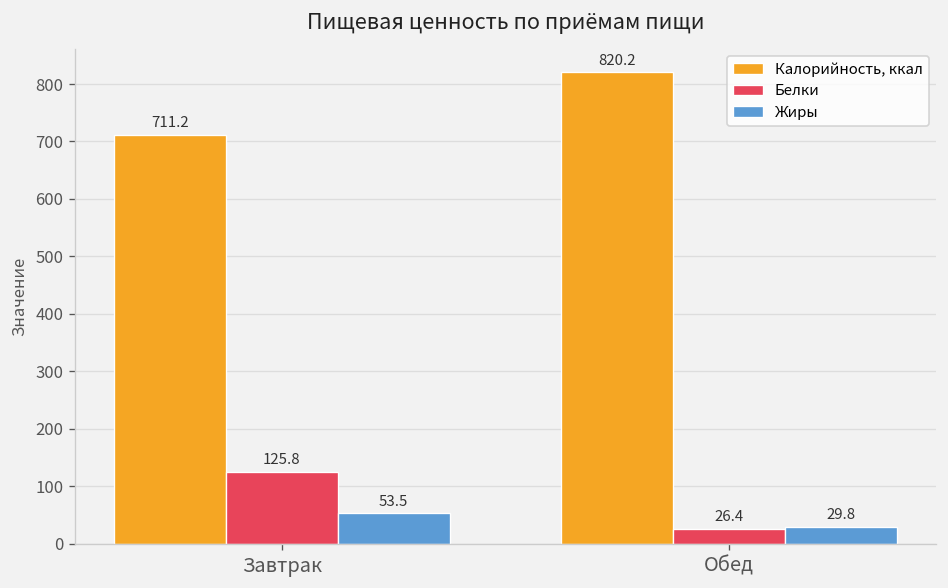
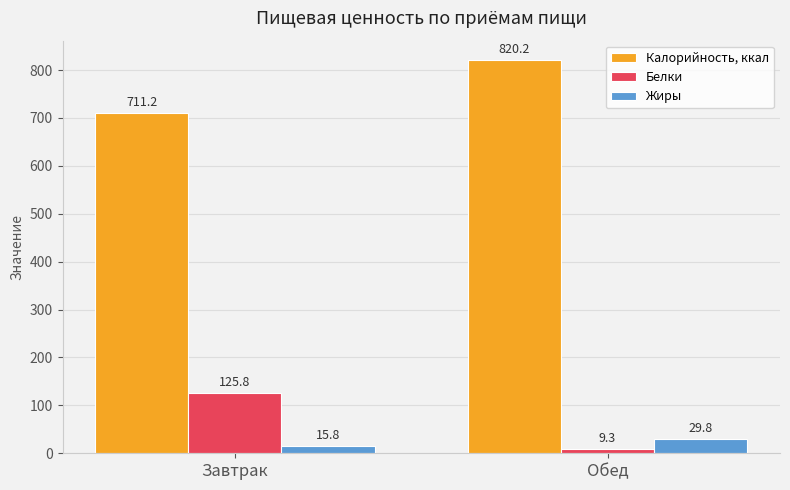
Жиры, Завтрак: 53.5 -> 15.8
Белки, Обед: 26.4 -> 9.3
